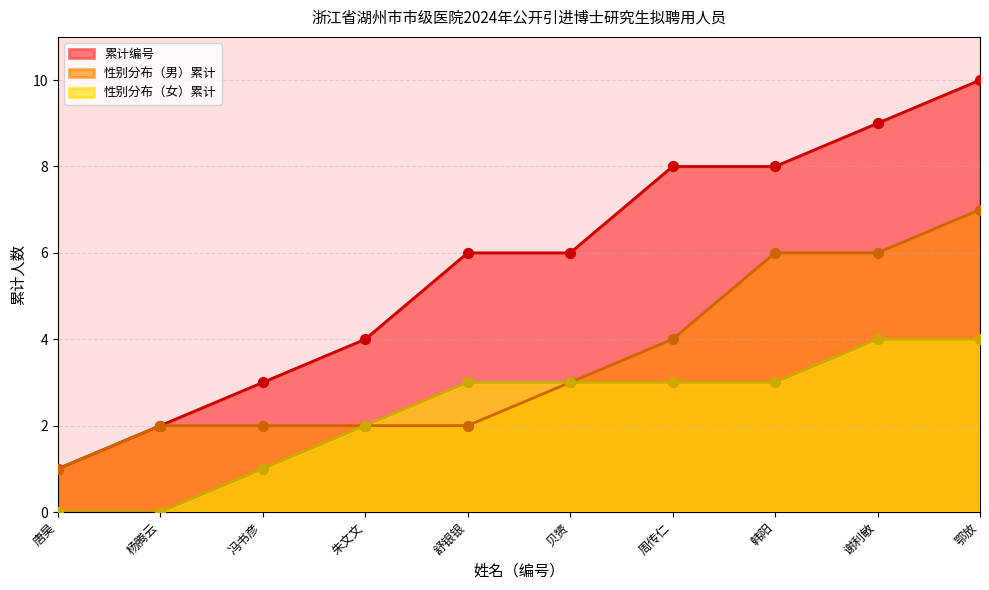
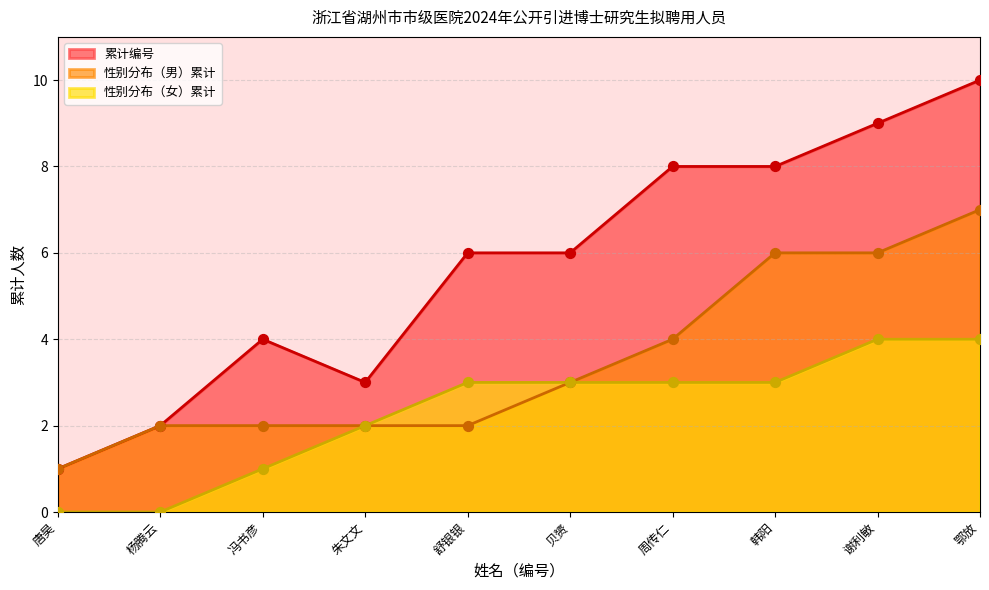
累计编号, 冯书彦: 3 -> 4
累计编号, 朱文文: 4 -> 3
